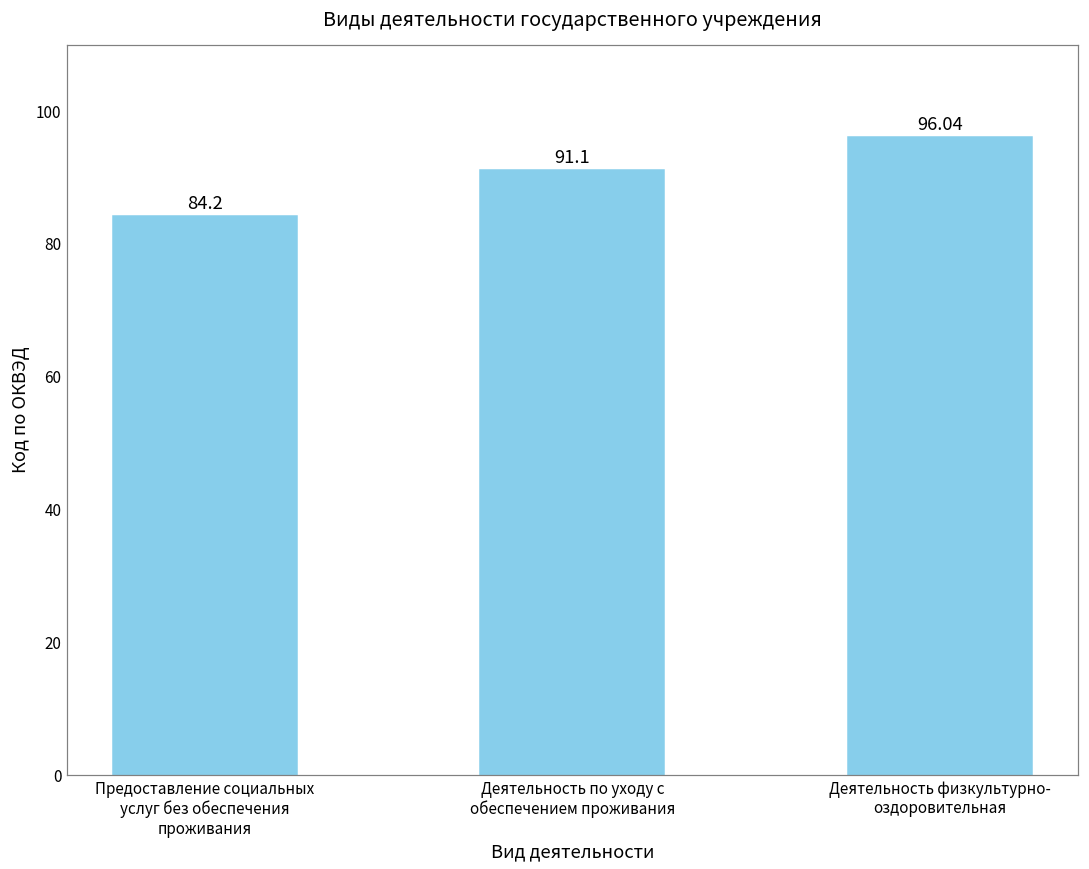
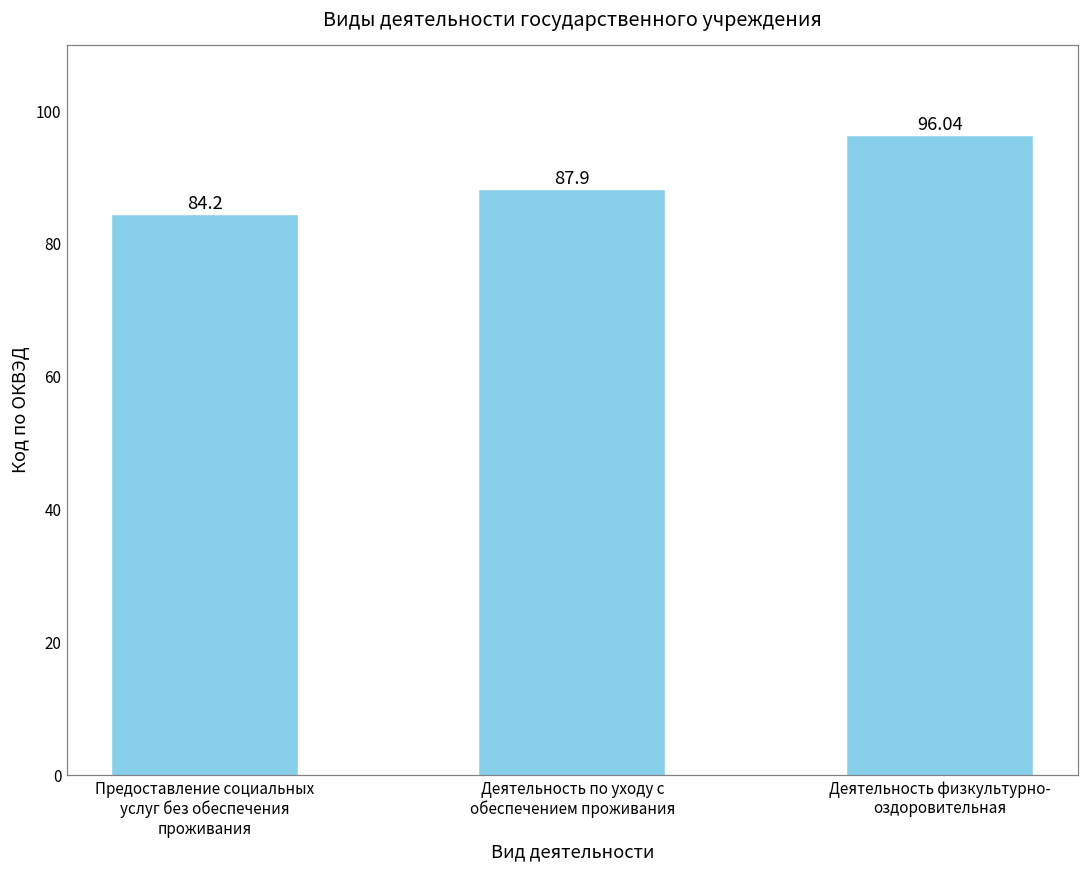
Деятельность по уходу с обеспечением проживания: 91.1 -> 87.9
